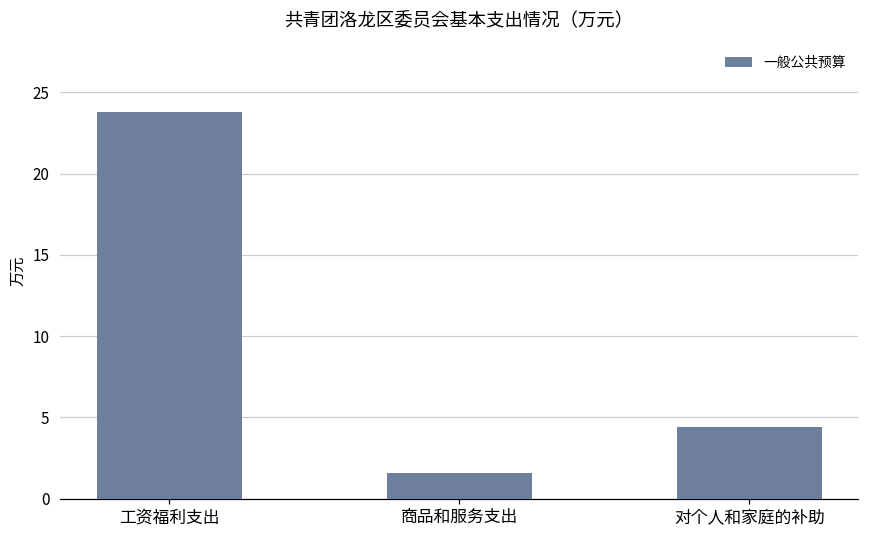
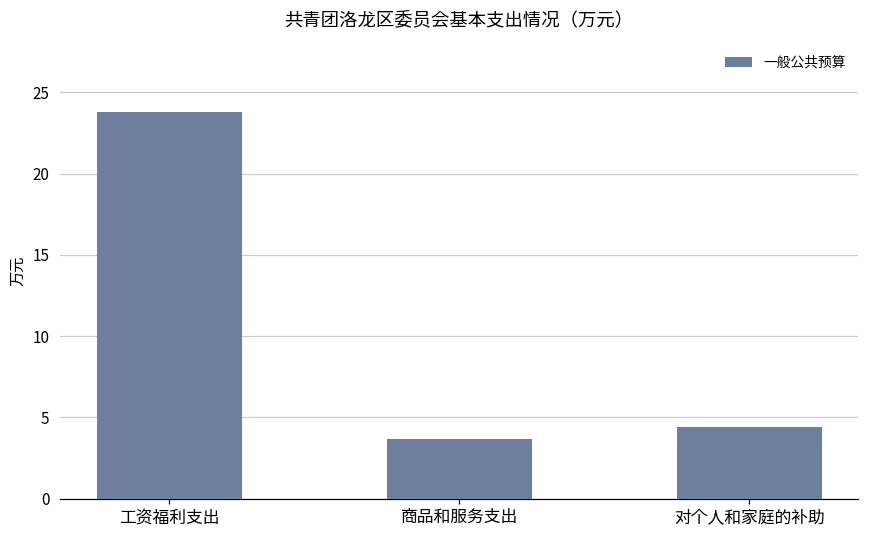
商品和服务支出: 1.6 -> 3.6
